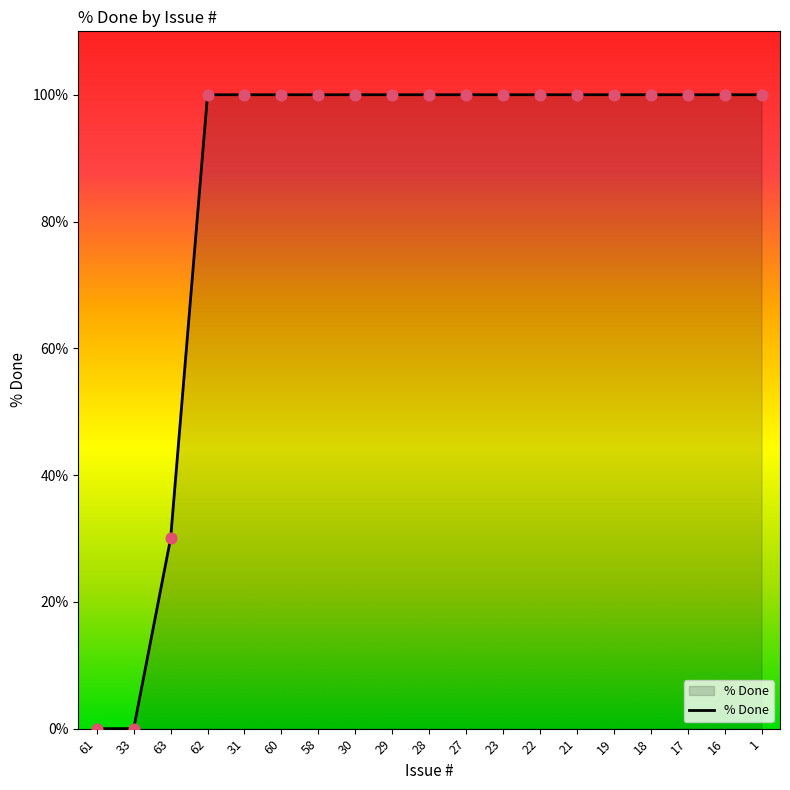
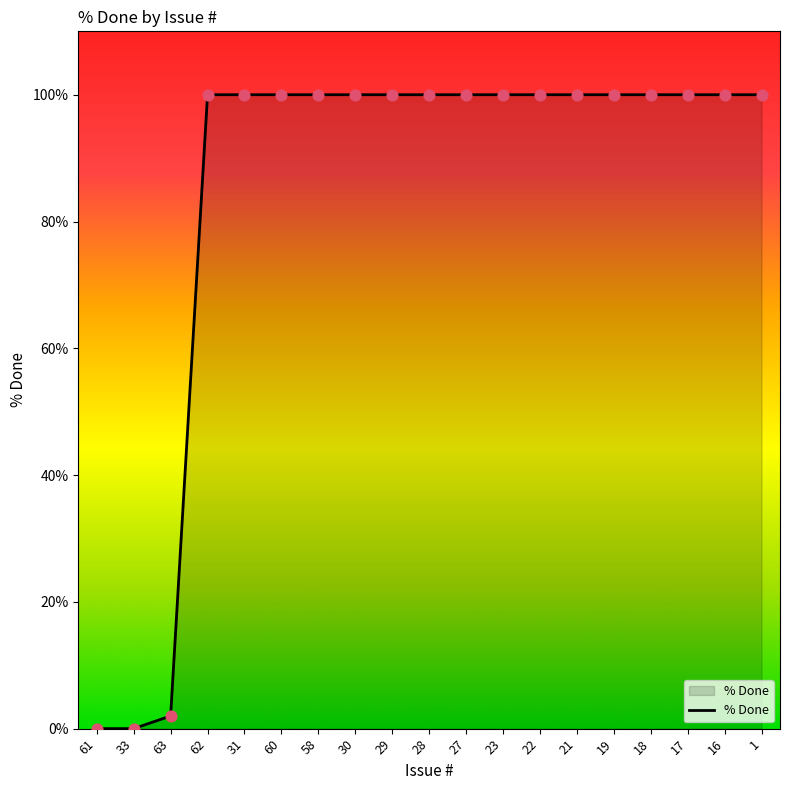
63: 30% -> 2%
